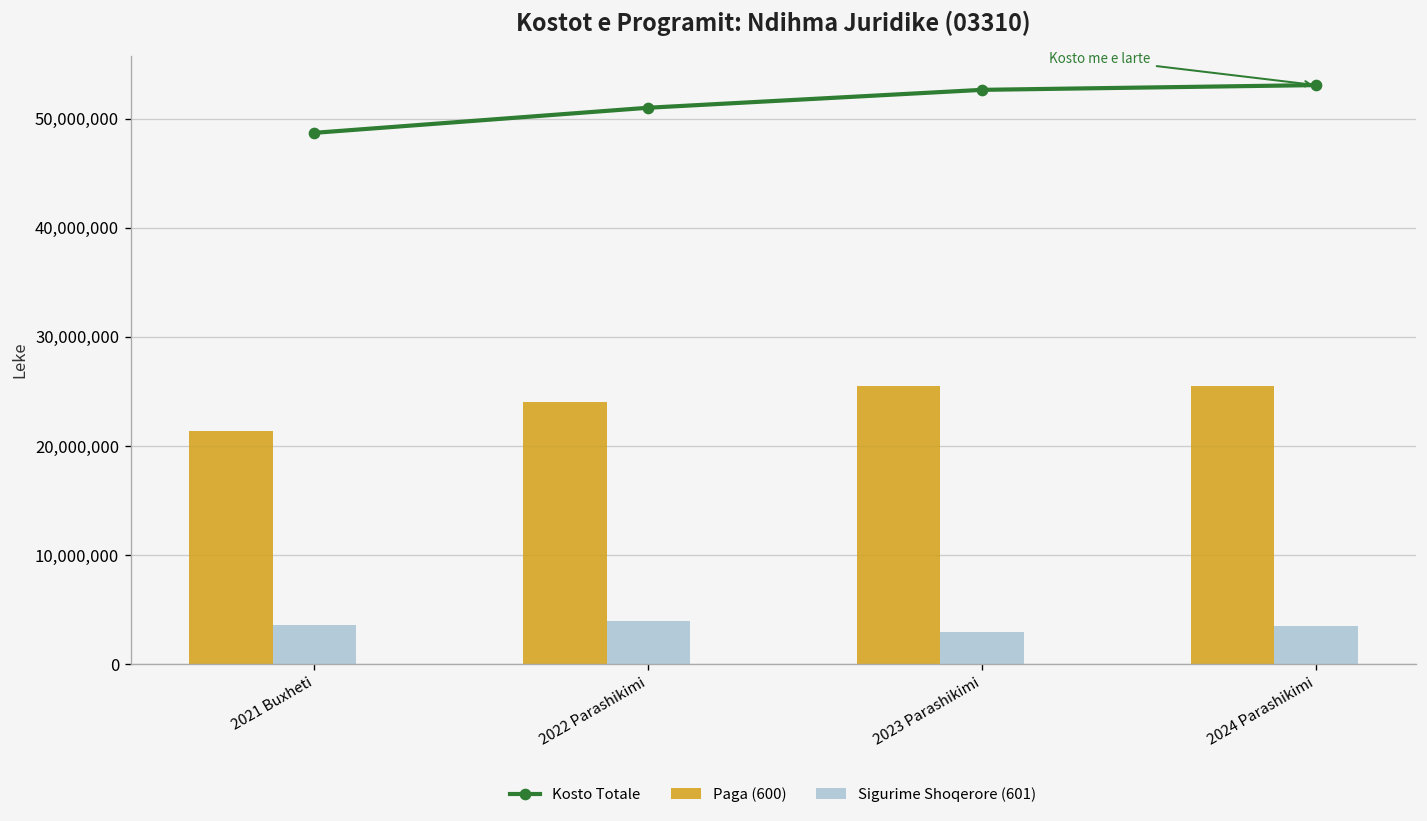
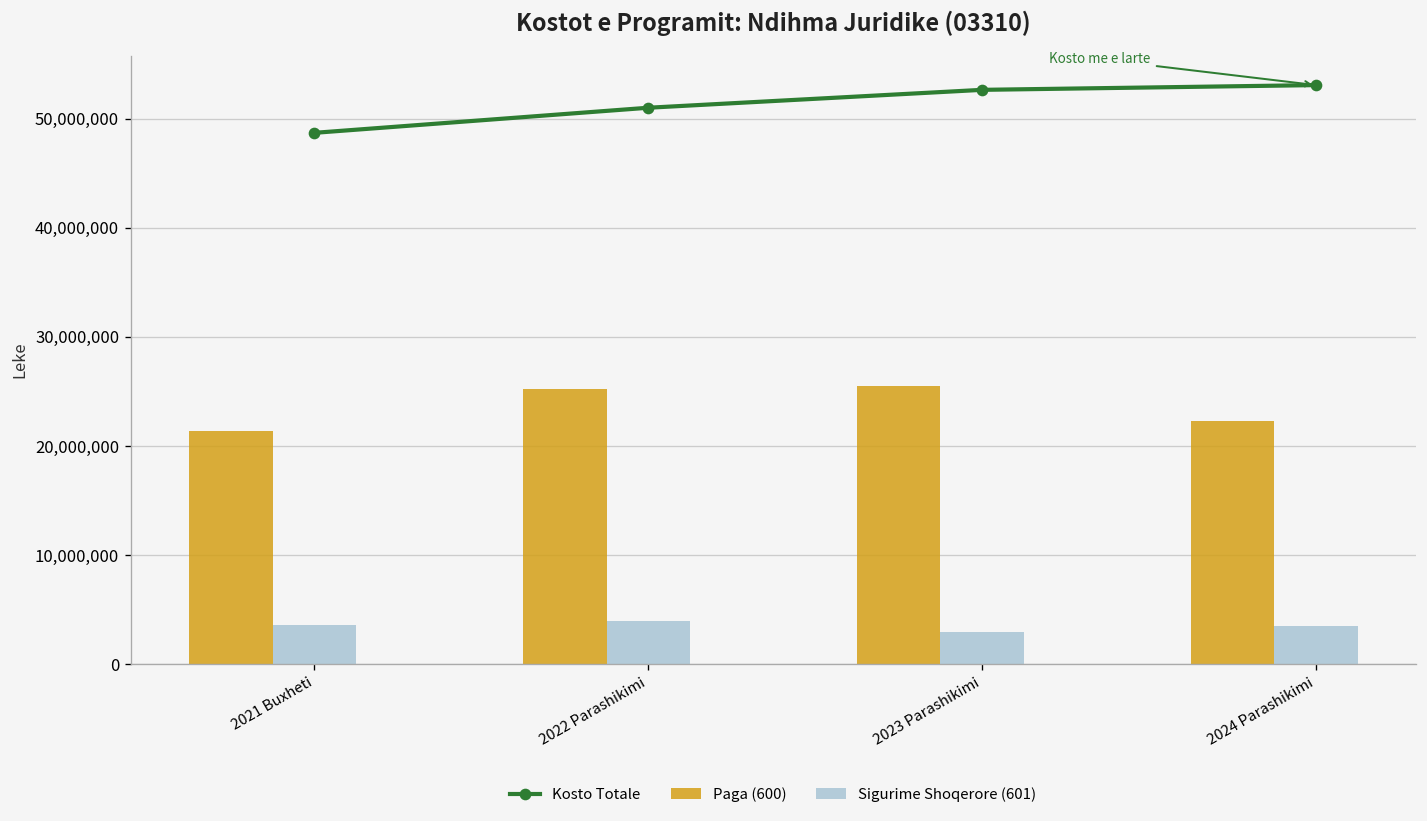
Paga (600), 2022 Parashikimi: 24,000,000 -> 25,000,000
Paga (600), 2024 Parashikimi: 26,000,000 -> 22,000,000
